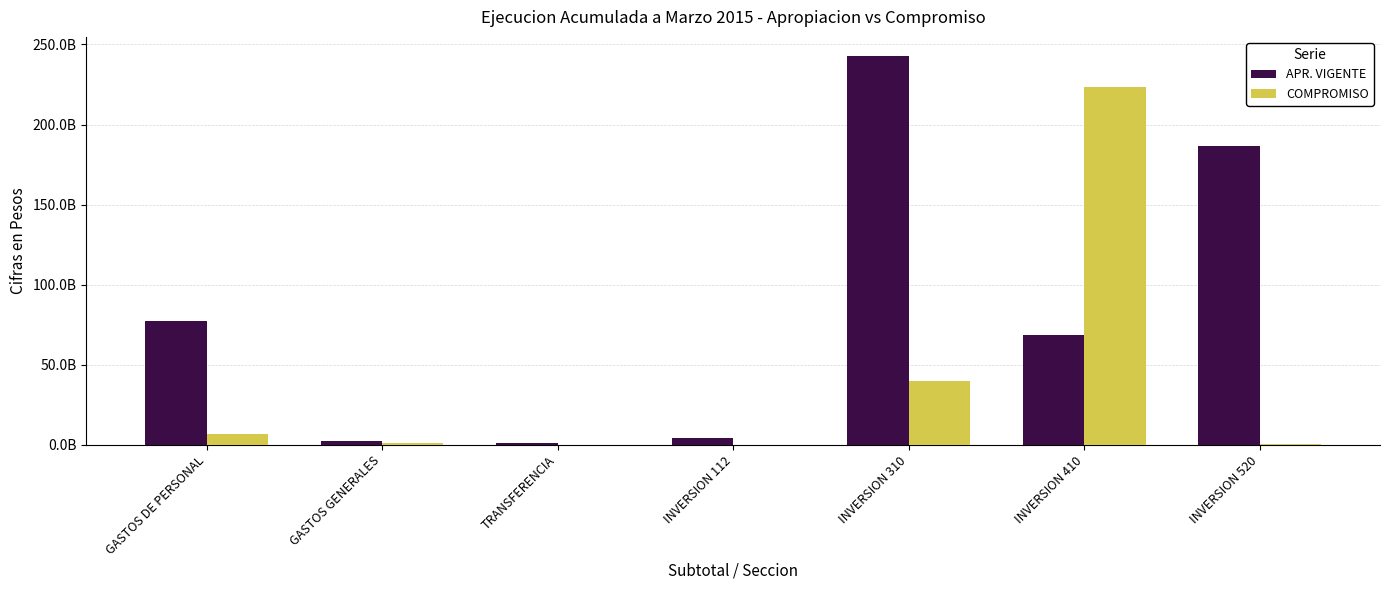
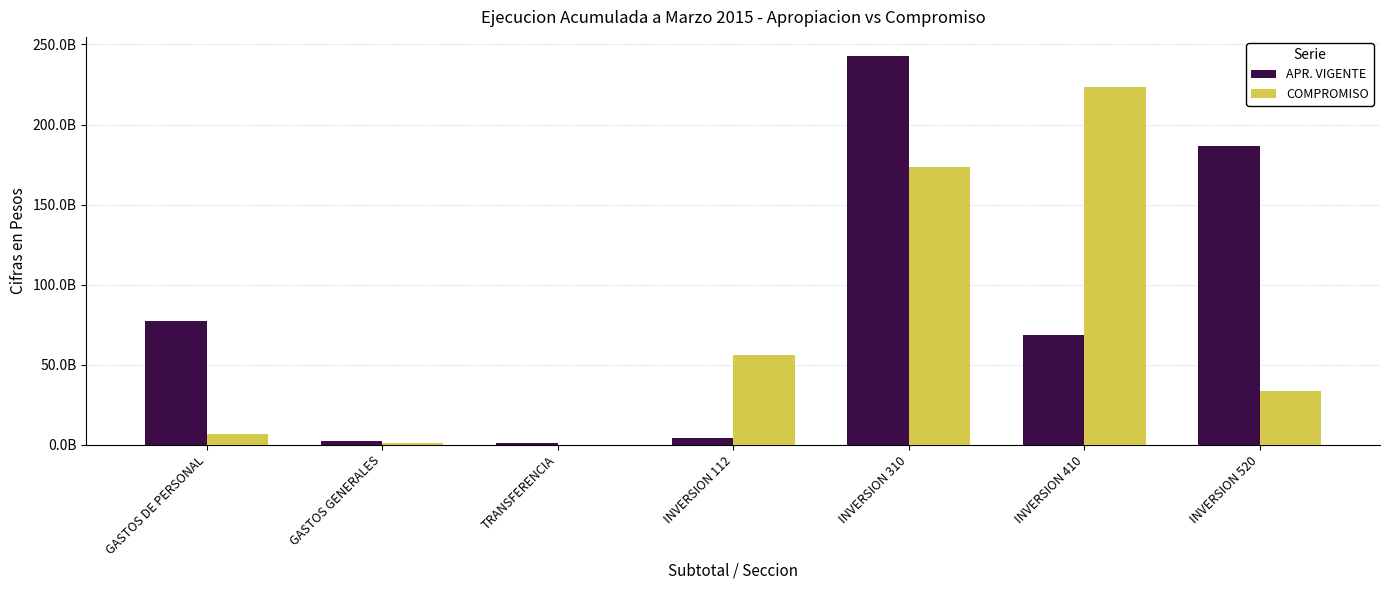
COMPROMISO, INVERSION 112: 0 -> 56000000000
COMPROMISO, INVERSION 310: 40000000000 -> 173000000000
COMPROMISO, INVERSION 520: 0 -> 34000000000
